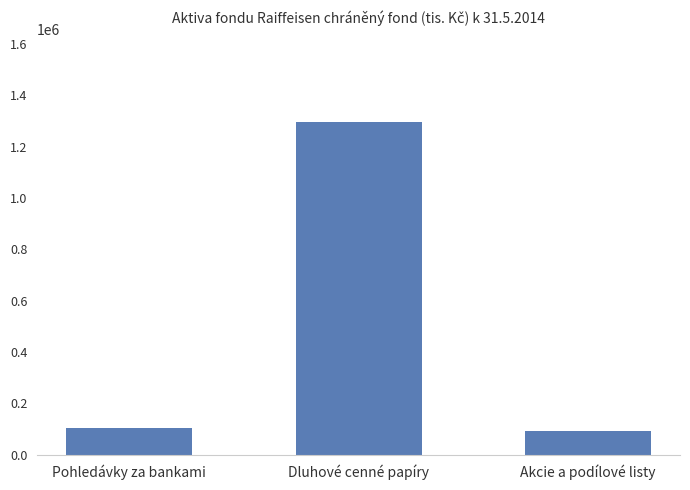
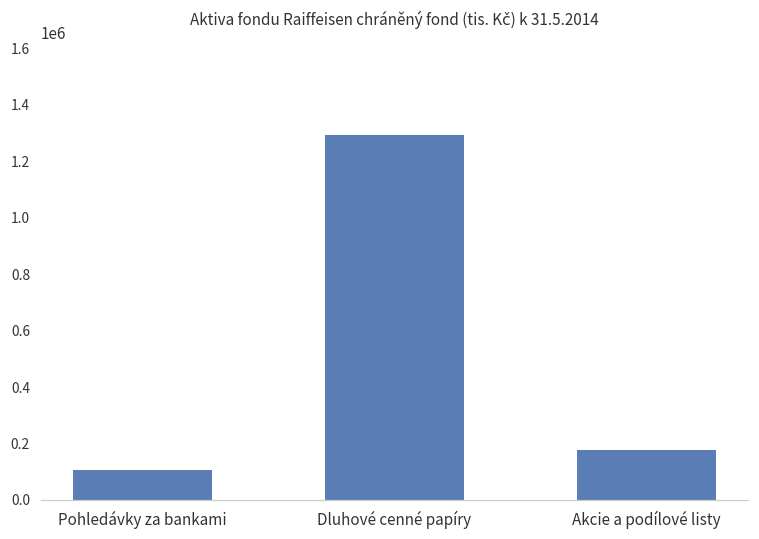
Akcie a podílové listy: 90000 -> 180000
